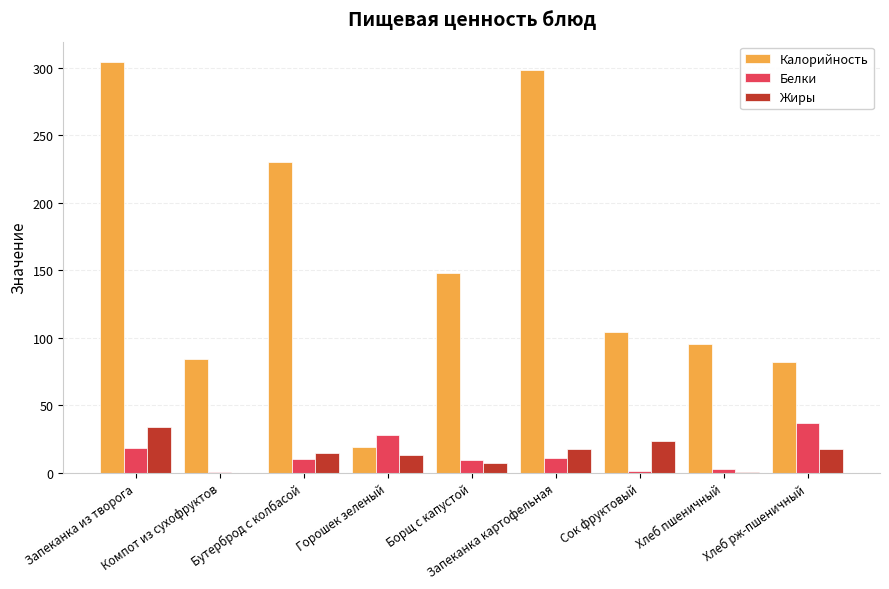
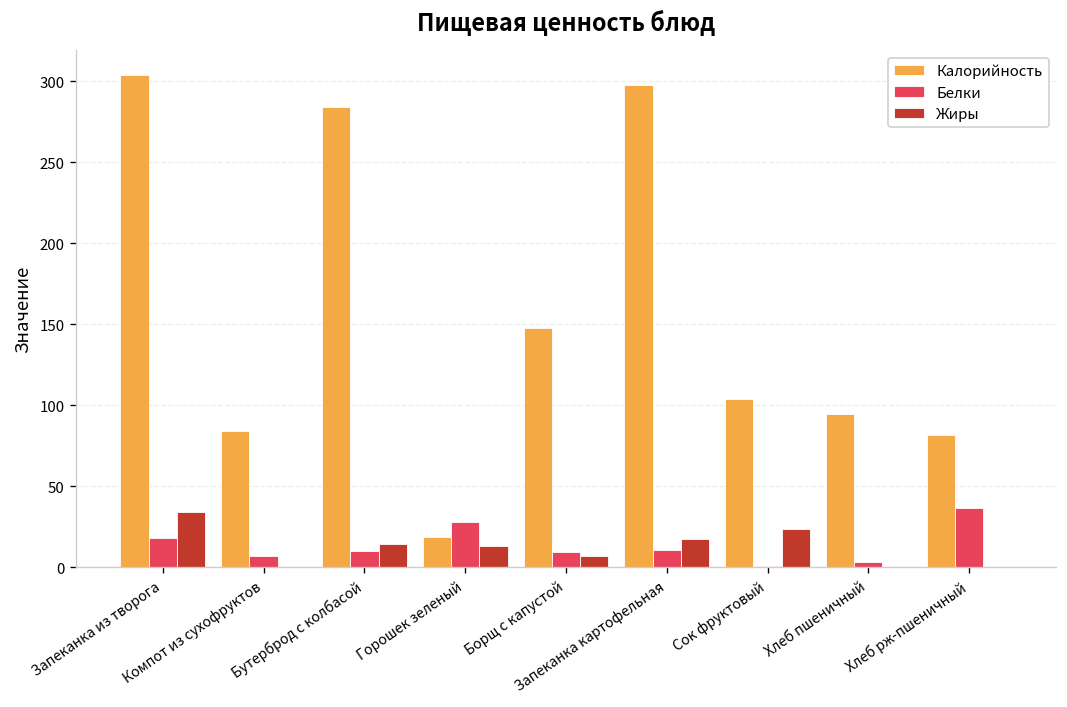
Белки, Компот из сухофруктов: 0 -> 7
Калорийность, Бутерброд с колбасой: 230 -> 284
Жиры, Хлеб рж-пшеничный: 18 -> 0
